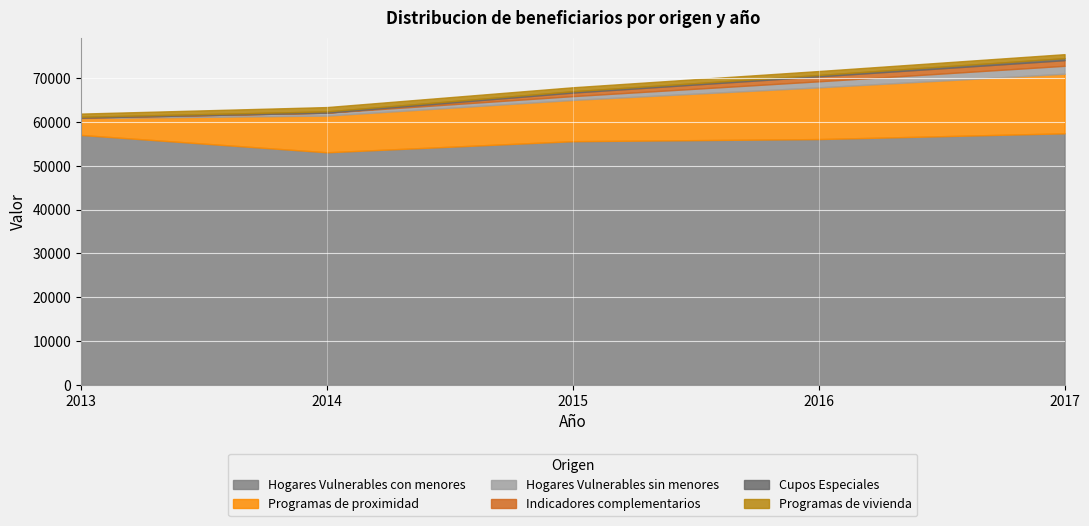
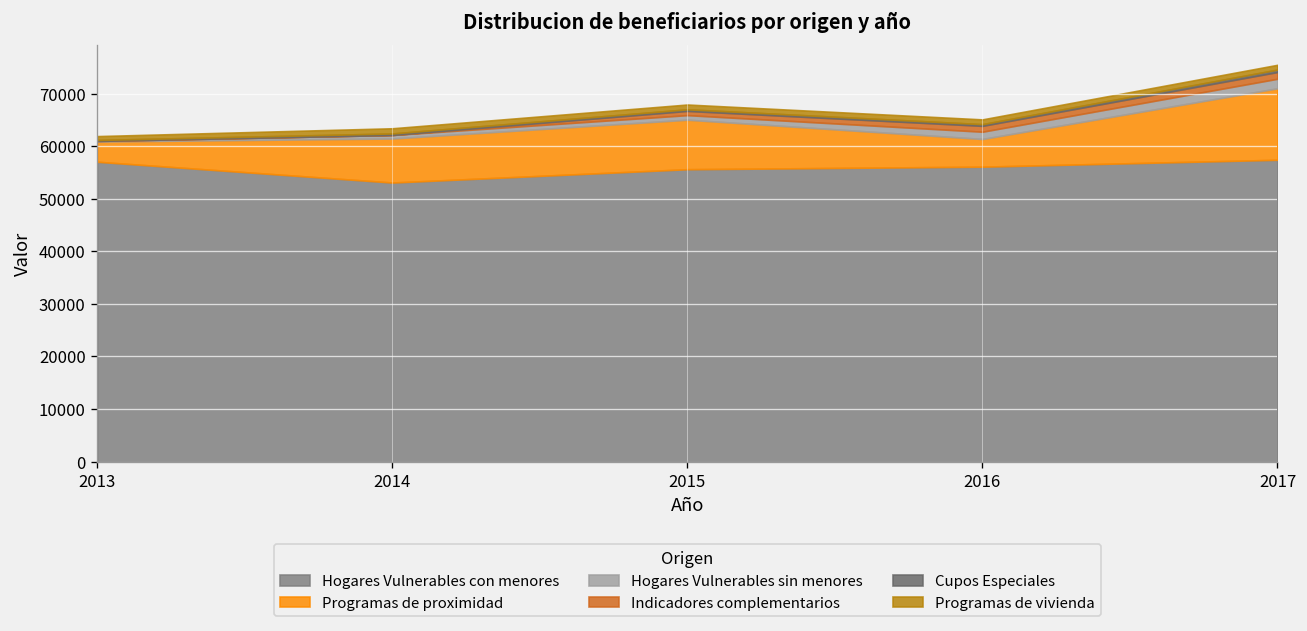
Programas de proximidad, 2016: 12000 -> 5000
